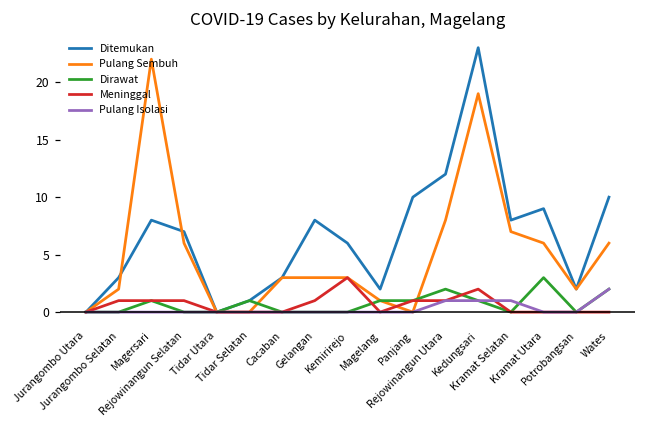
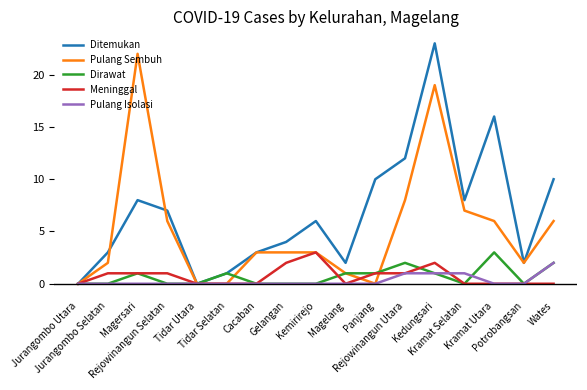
Ditemukan, Gelangan: 8 -> 4
Meninggal, Gelangan: 1 -> 2
Ditemukan, Kramat Utara: 9 -> 16
